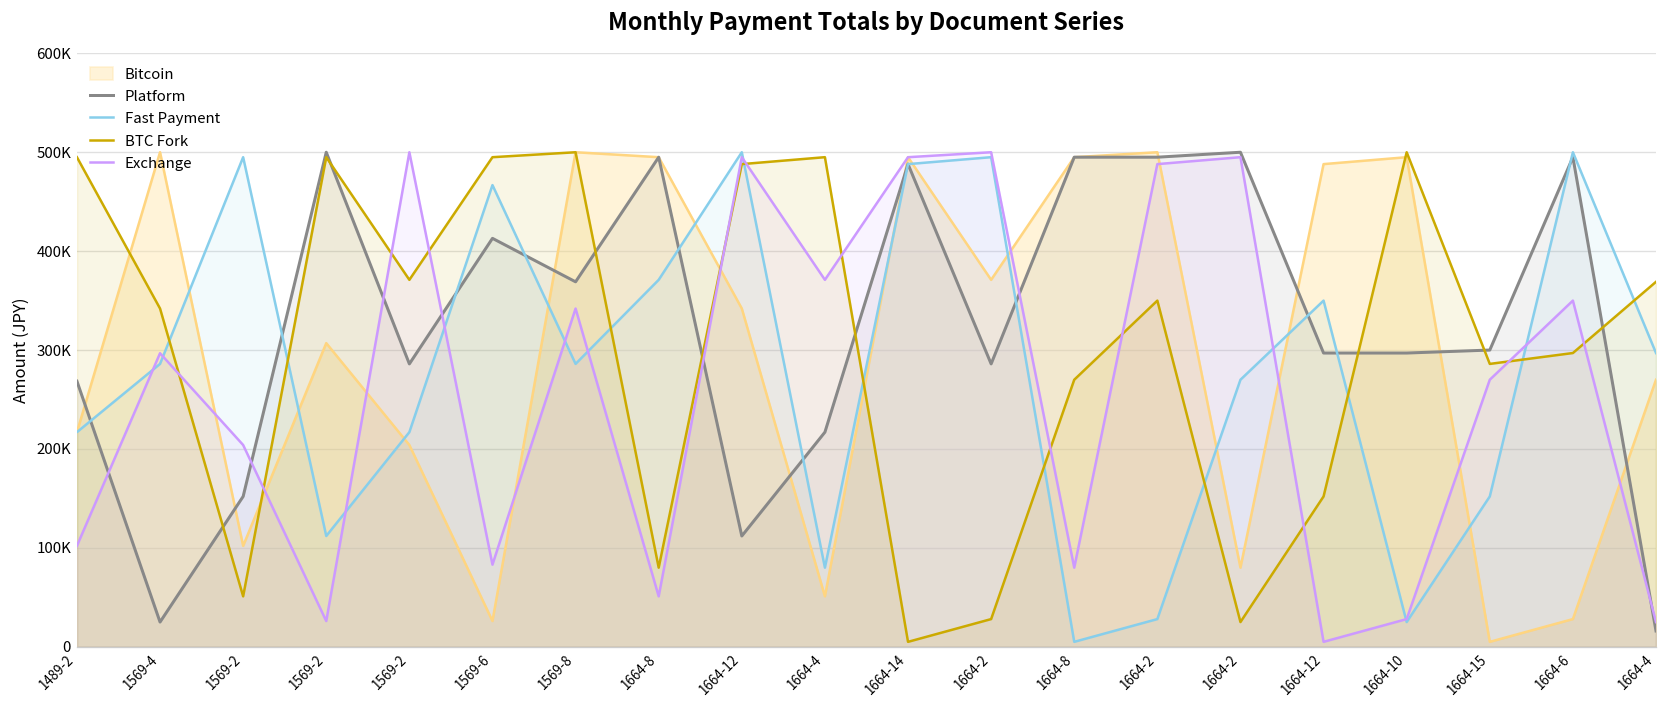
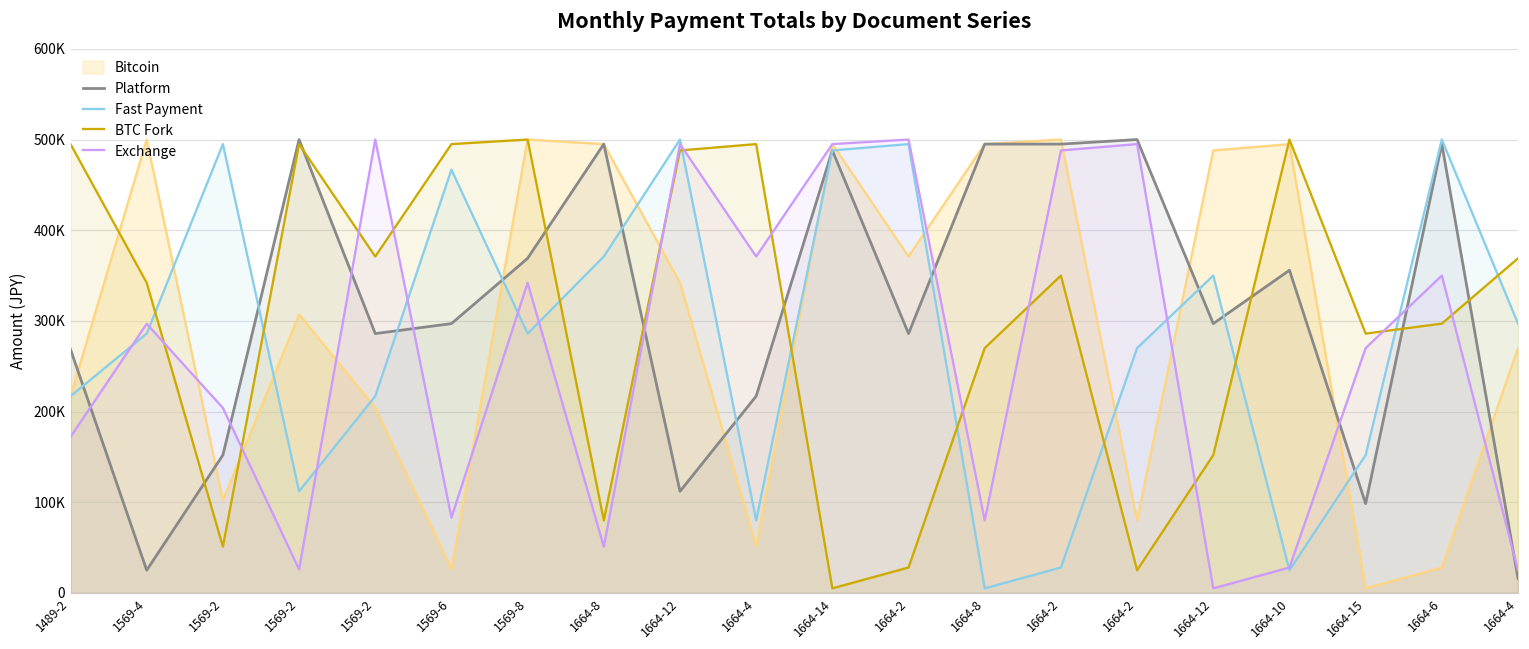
Exchange, 1489-2: 100000 -> 170000
Platform, 1569-6: 410000 -> 300000
Platform, 1664-10: 300000 -> 360000
Platform, 1664-15: 300000 -> 100000
